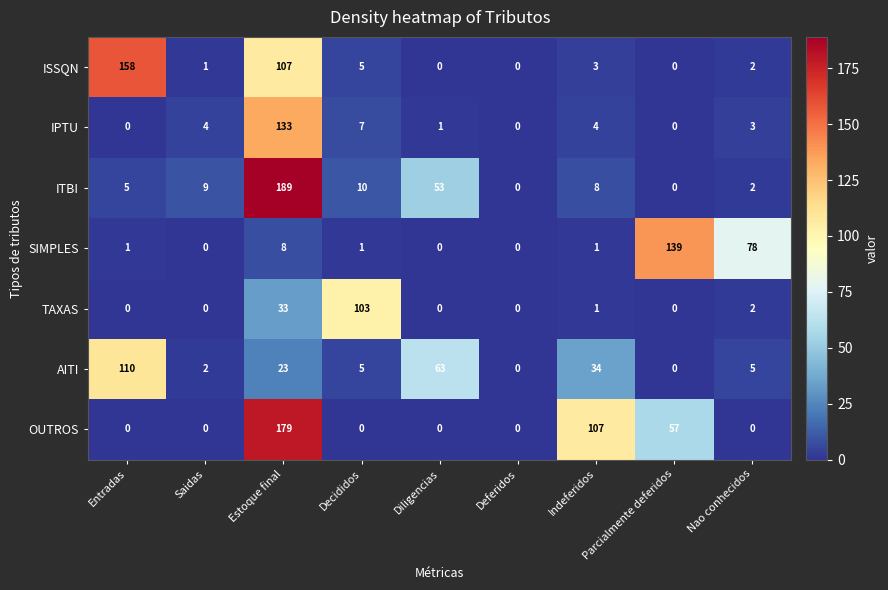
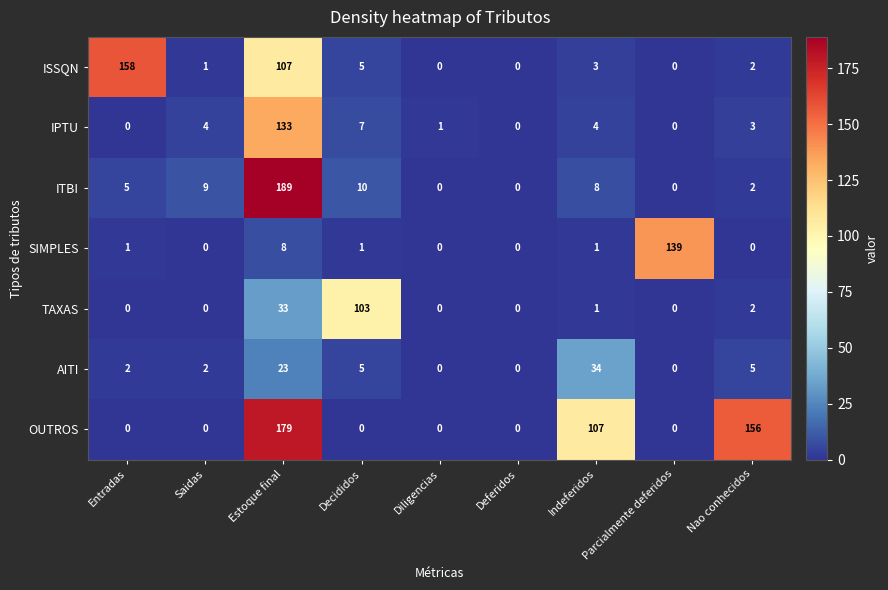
ITBI, Diligencias: 53 -> 0
SIMPLES, Nao conhecidos: 78 -> 0
AITI, Entradas: 110 -> 2
AITI, Diligencias: 63 -> 0
OUTROS, Parcialmente deferidos: 57 -> 0
OUTROS, Nao conhecidos: 0 -> 156
